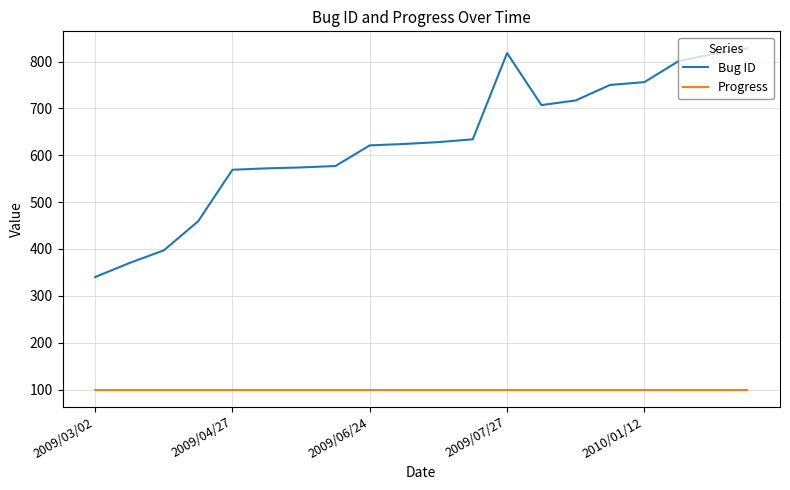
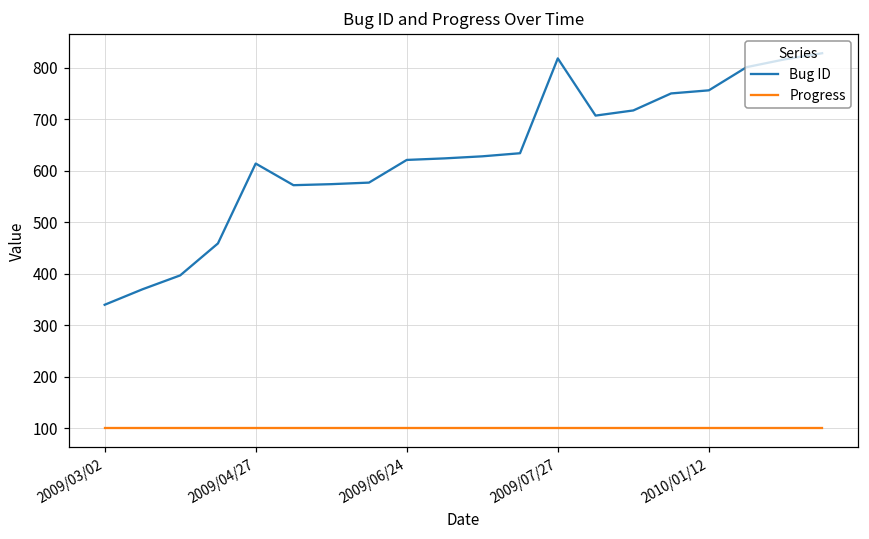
Bug ID, 2009/04/27: 570 -> 610
